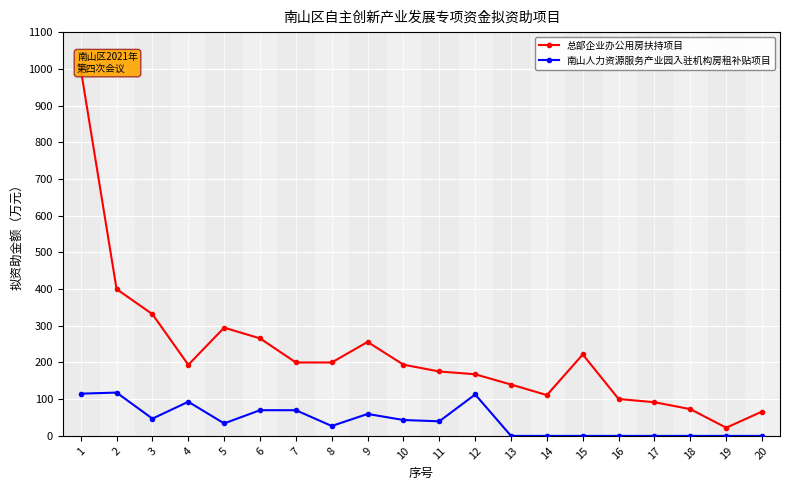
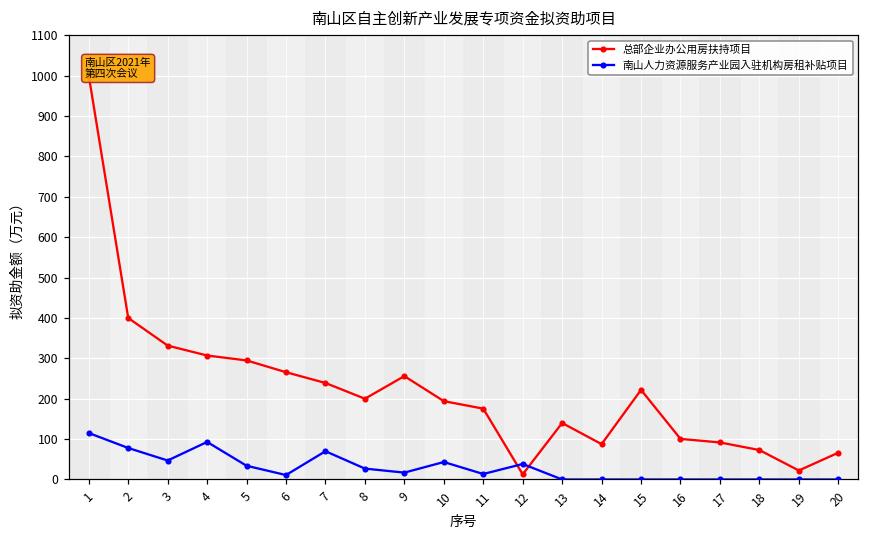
南山人力资源服务产业园入驻机构房租补贴项目, 2: 120 -> 80
总部企业办公用房扶持项目, 4: 190 -> 310
南山人力资源服务产业园入驻机构房租补贴项目, 6: 70 -> 10
总部企业办公用房扶持项目, 7: 200 -> 240
南山人力资源服务产业园入驻机构房租补贴项目, 9: 60 -> 20
南山人力资源服务产业园入驻机构房租补贴项目, 11: 40 -> 10
总部企业办公用房扶持项目, 12: 170 -> 10
南山人力资源服务产业园入驻机构房租补贴项目, 12: 110 -> 40
总部企业办公用房扶持项目, 14: 110 -> 90
